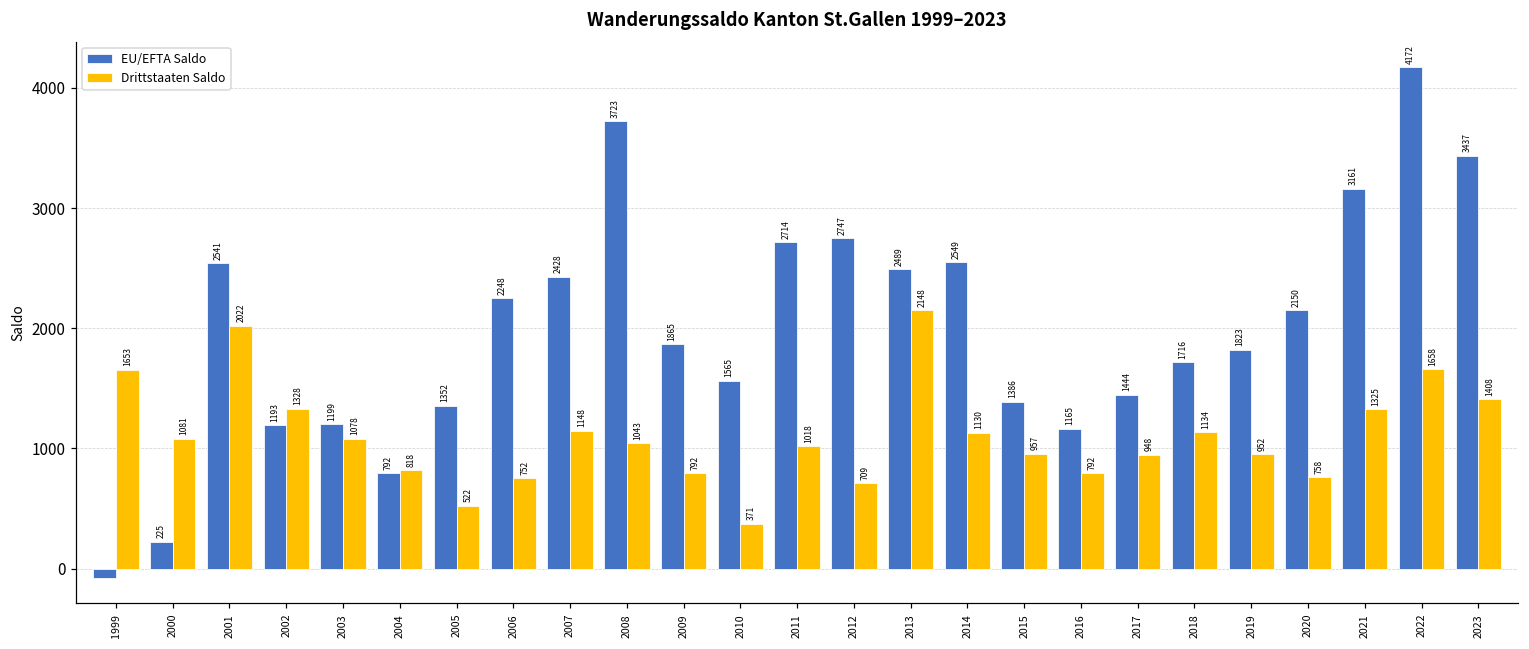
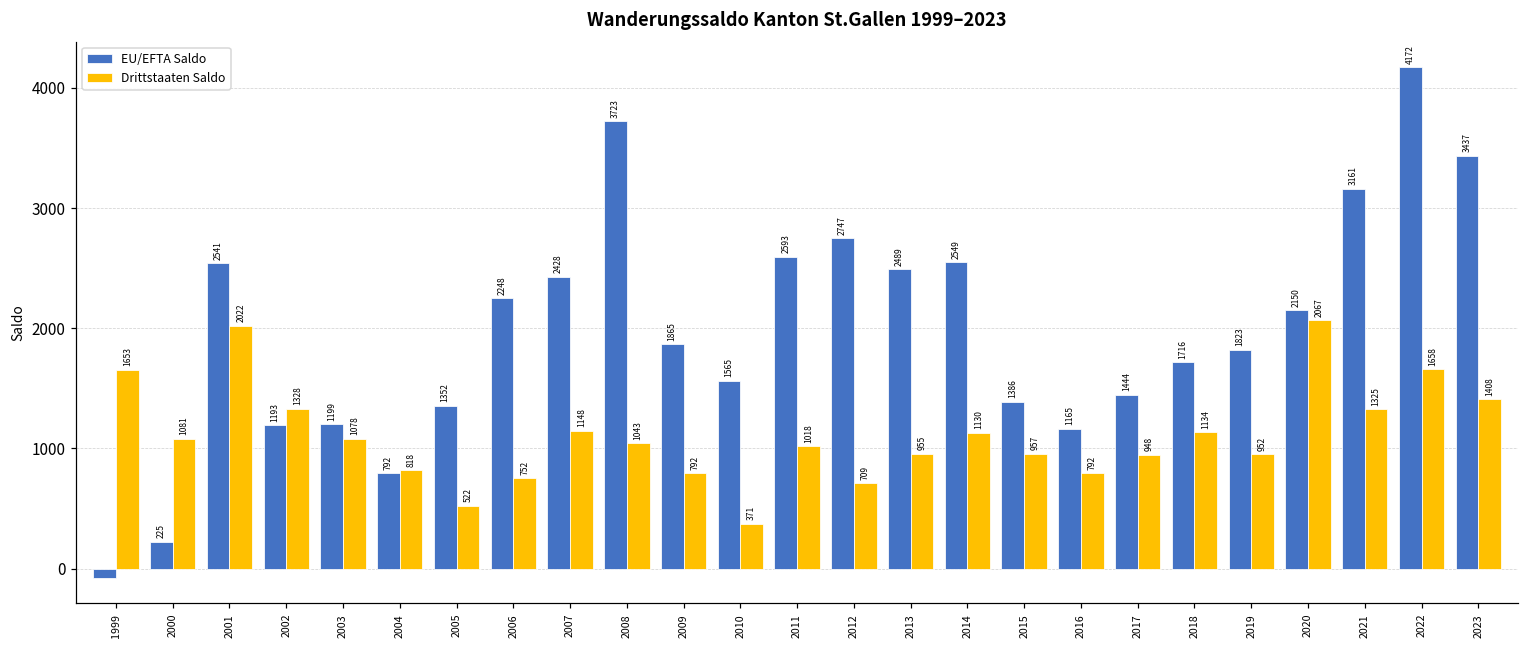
EU/EFTA Saldo, 2011: 2714 -> 2593
Drittstaaten Saldo, 2013: 2148 -> 955
Drittstaaten Saldo, 2020: 758 -> 2067
